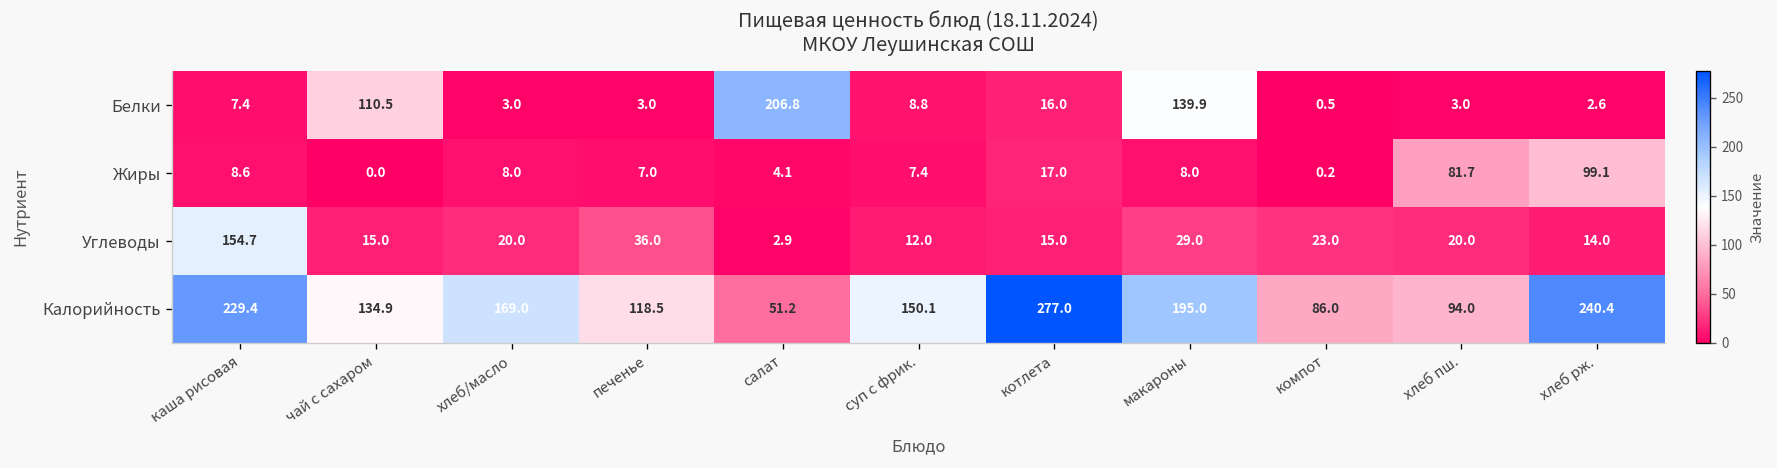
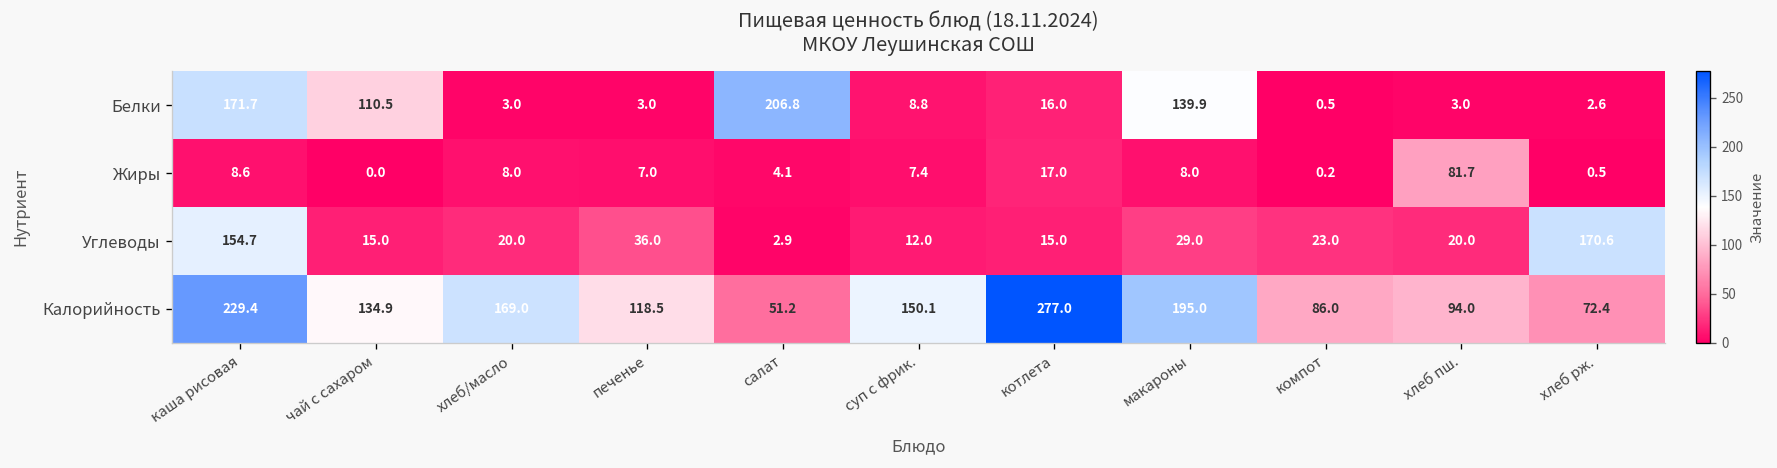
Белки, каша рисовая: 7.4 -> 171.7
Жиры, хлеб рж.: 99.1 -> 0.5
Углеводы, хлеб рж.: 14.0 -> 170.6
Калорийность, хлеб рж.: 240.4 -> 72.4
